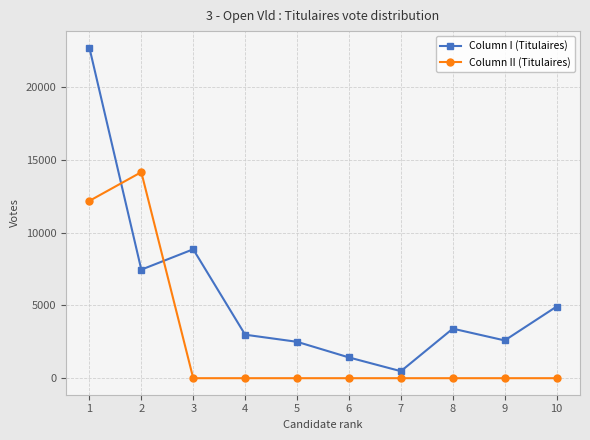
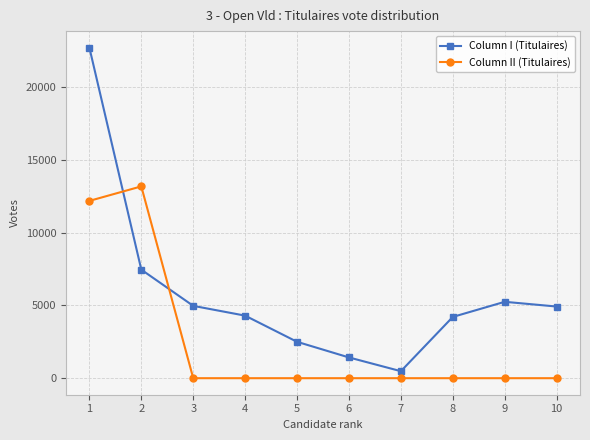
Column II (Titulaires), 2: 14200 -> 13200
Column I (Titulaires), 3: 8900 -> 5000
Column I (Titulaires), 4: 3000 -> 4300
Column I (Titulaires), 8: 3400 -> 4200
Column I (Titulaires), 9: 2600 -> 5300
